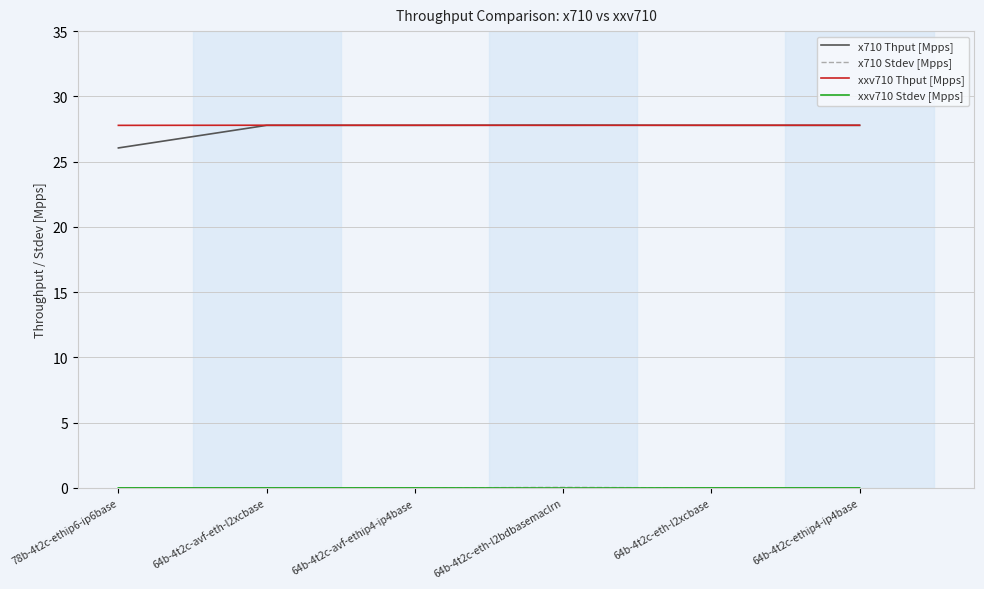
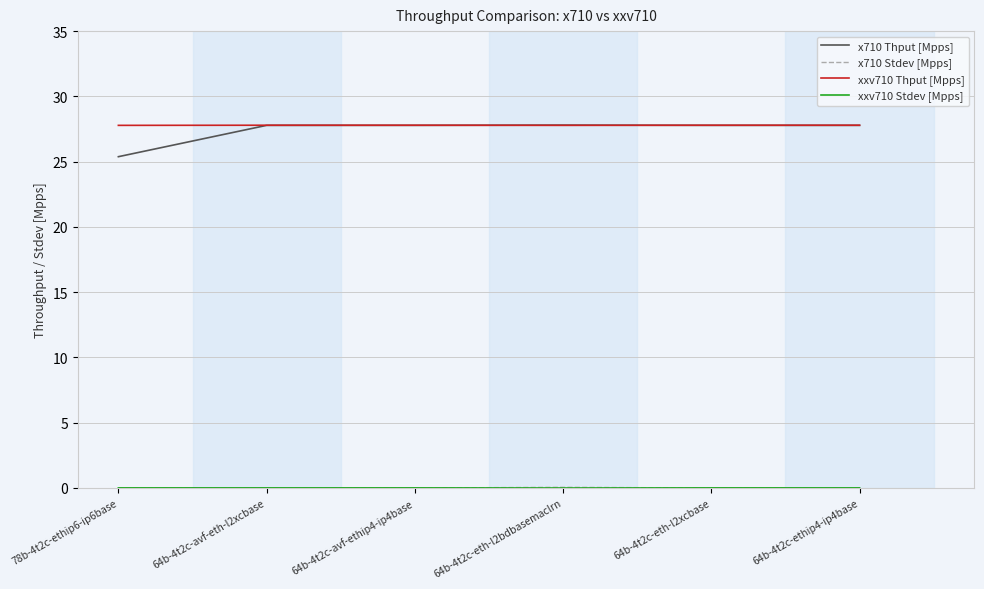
x710 Thput [Mpps], 78b-4t2c-ethip6-ip6base: 26.1 -> 25.4
